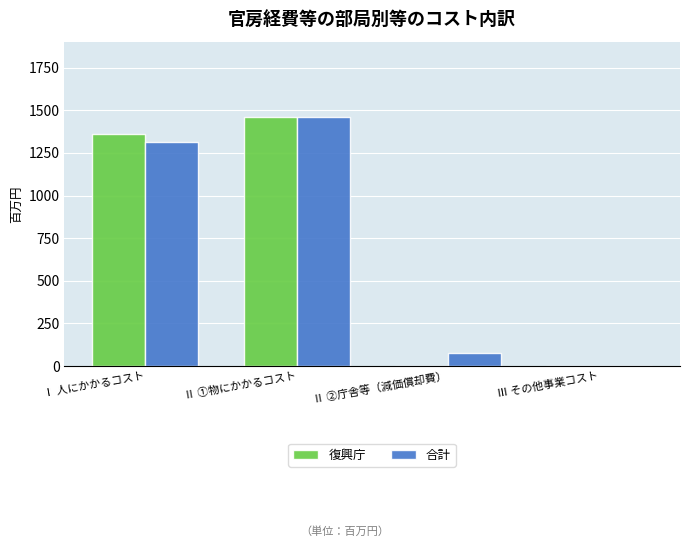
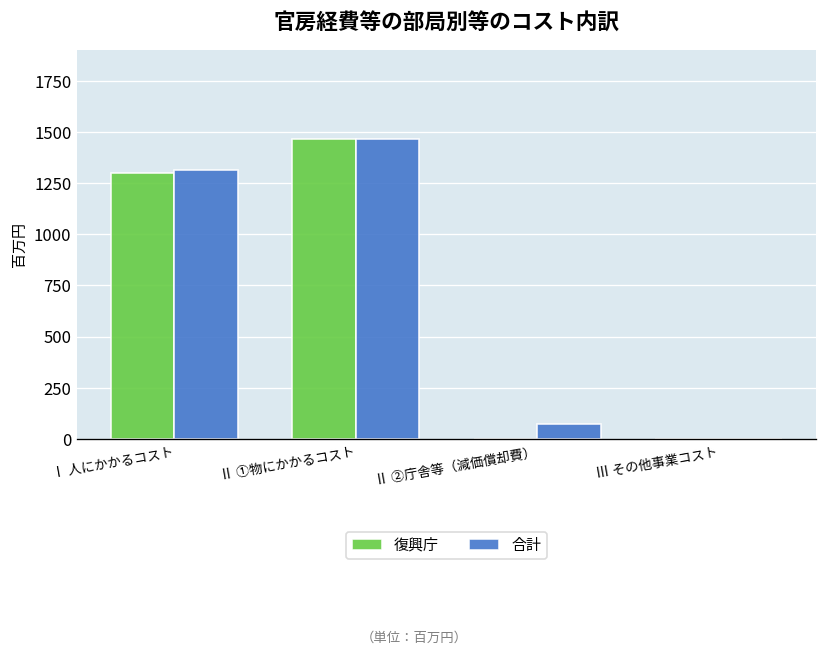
復興庁, Ⅰ 人にかかるコスト: 1360 -> 1300
